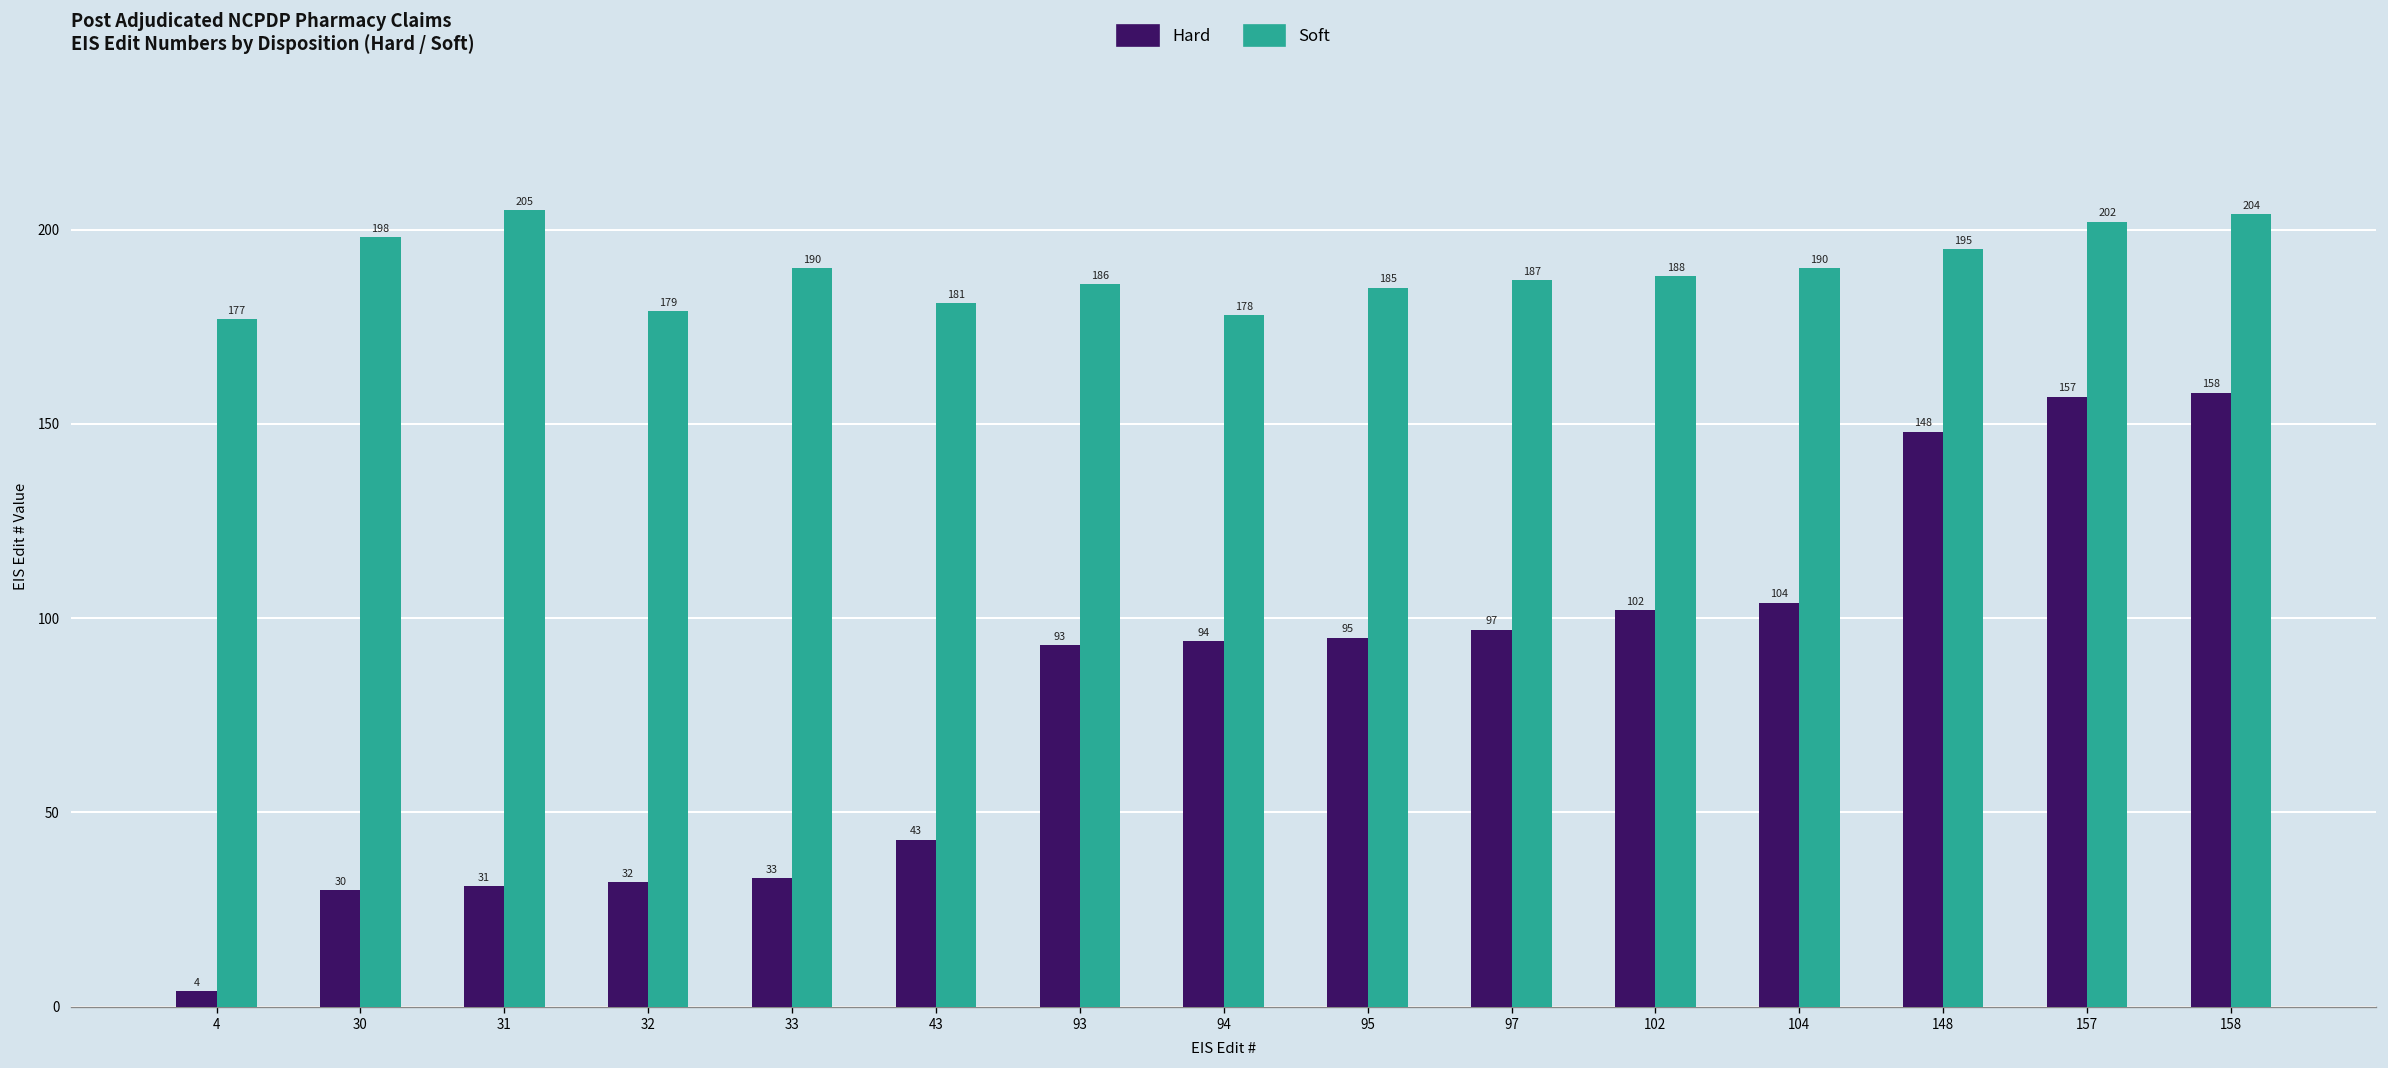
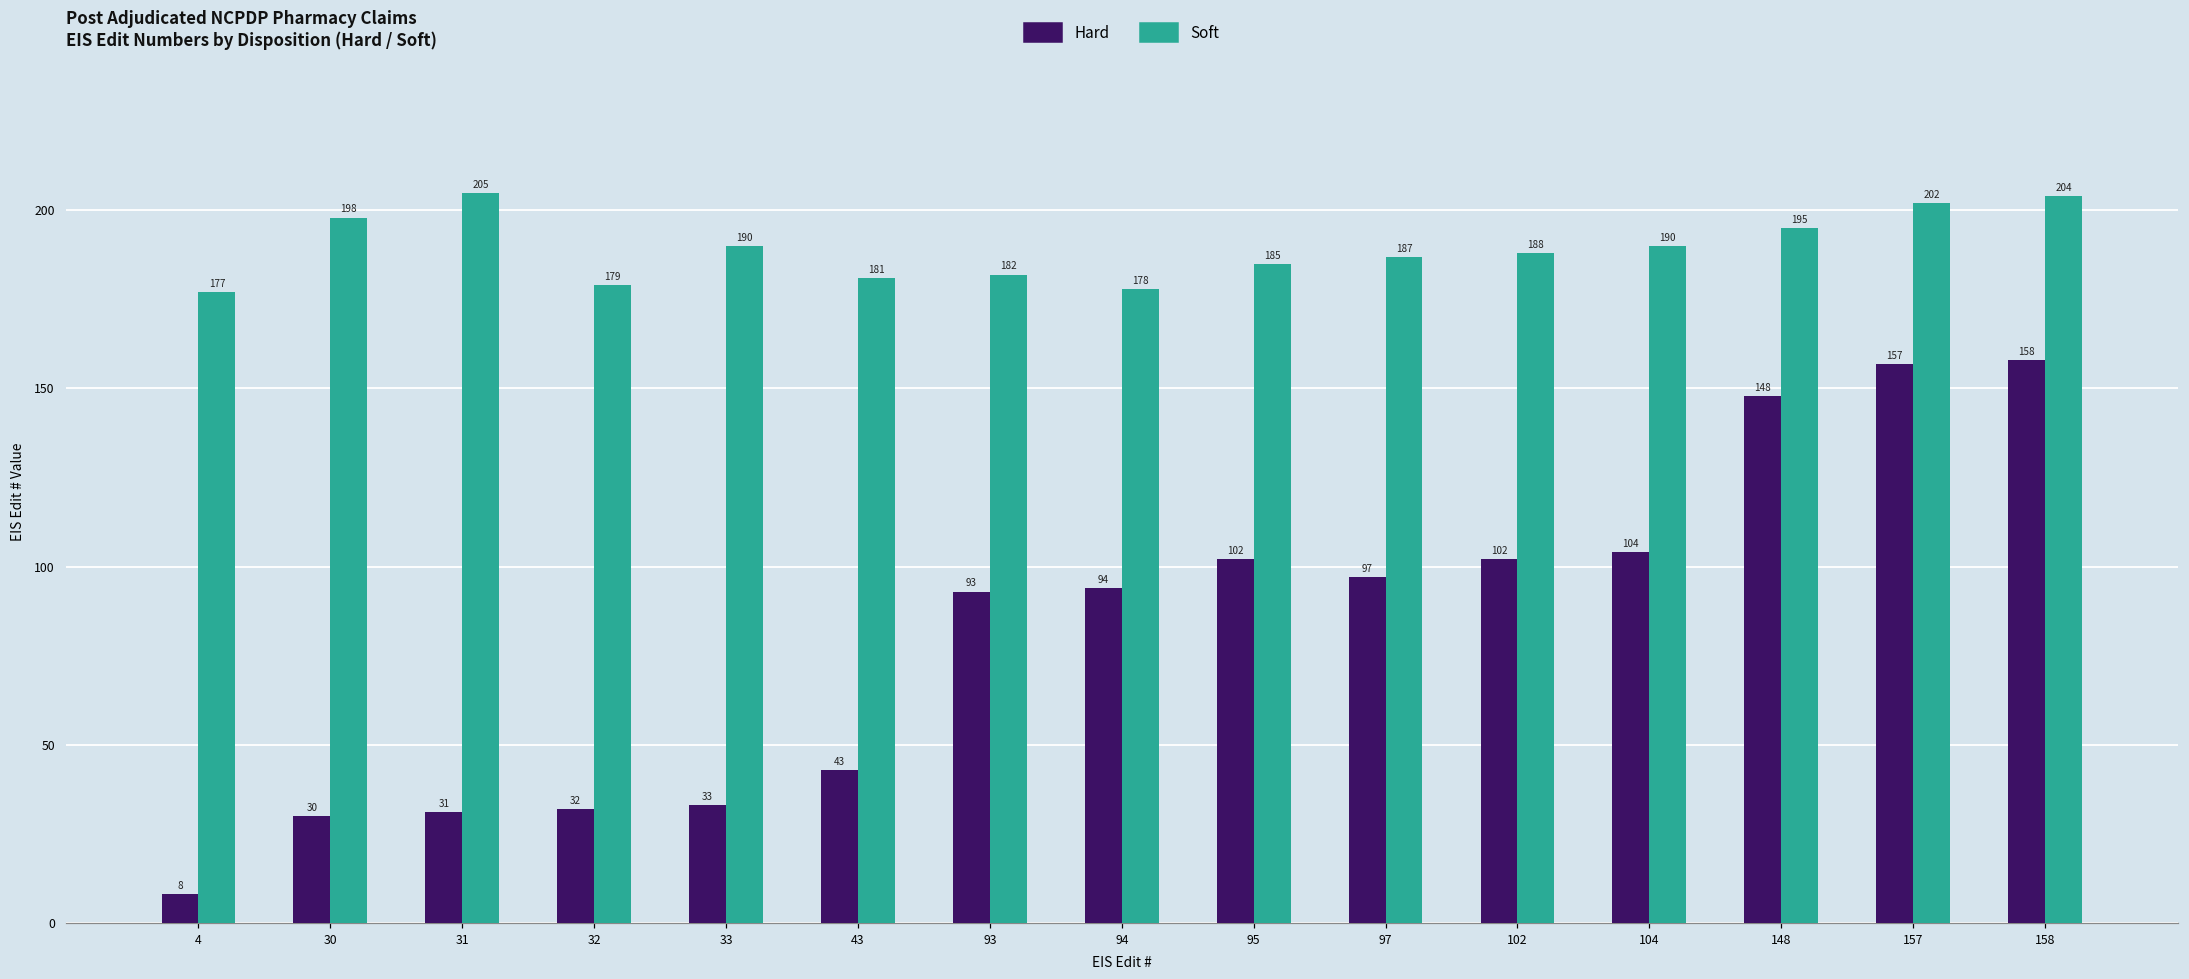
Hard, 4: 4 -> 8
Soft, 93: 186 -> 182
Hard, 95: 95 -> 102
